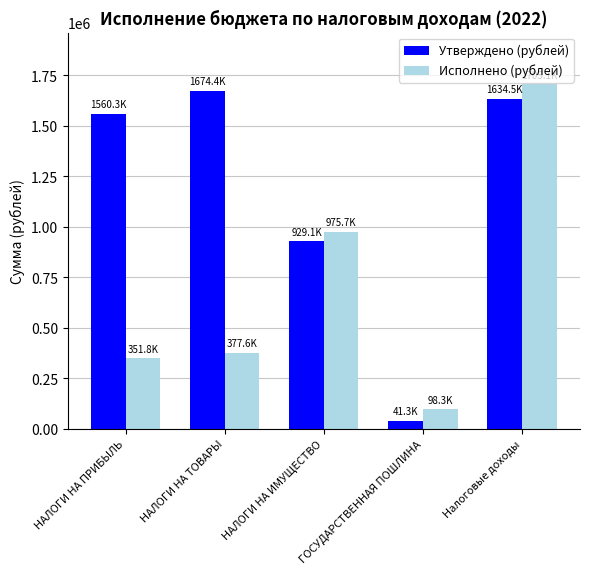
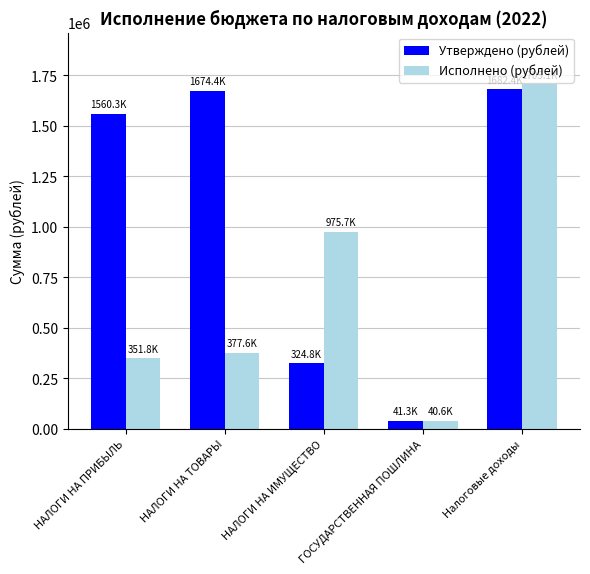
Утверждено (рублей), НАЛОГИ НА ИМУЩЕСТВО: 929.1K -> 324.8K
Исполнено (рублей), ГОСУДАРСТВЕННАЯ ПОШЛИНА: 98.3K -> 40.6K
Утверждено (рублей), Налоговые доходы: 1630000 -> 1680000
